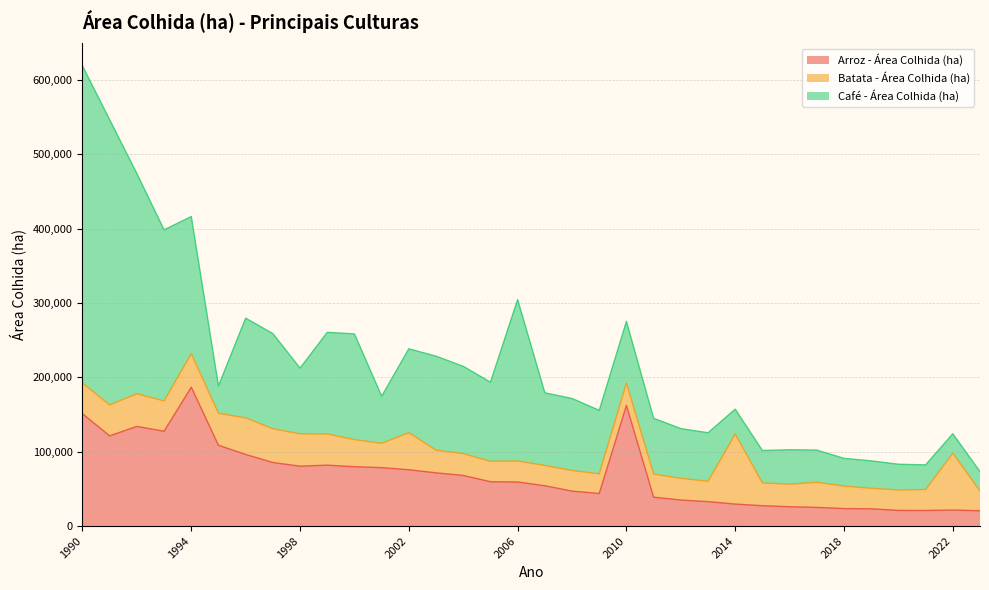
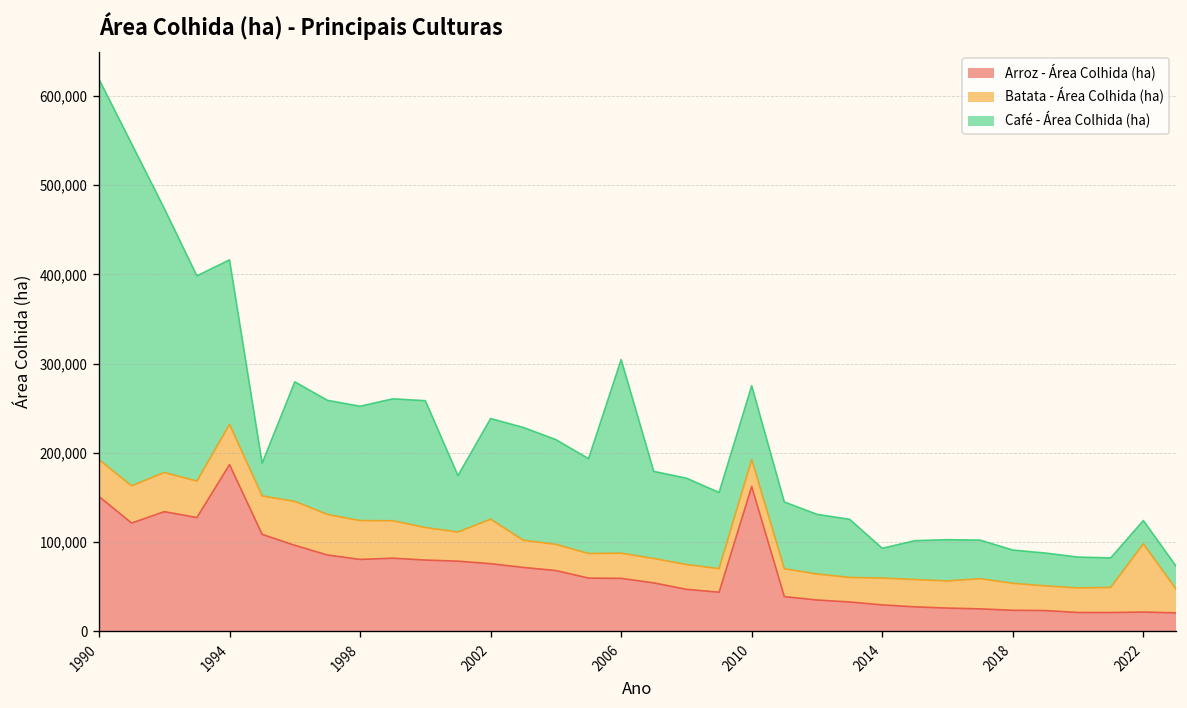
Café - Área Colhida (ha), 1998: 90,000 -> 130,000
Batata - Área Colhida (ha), 2014: 90,000 -> 30,000
